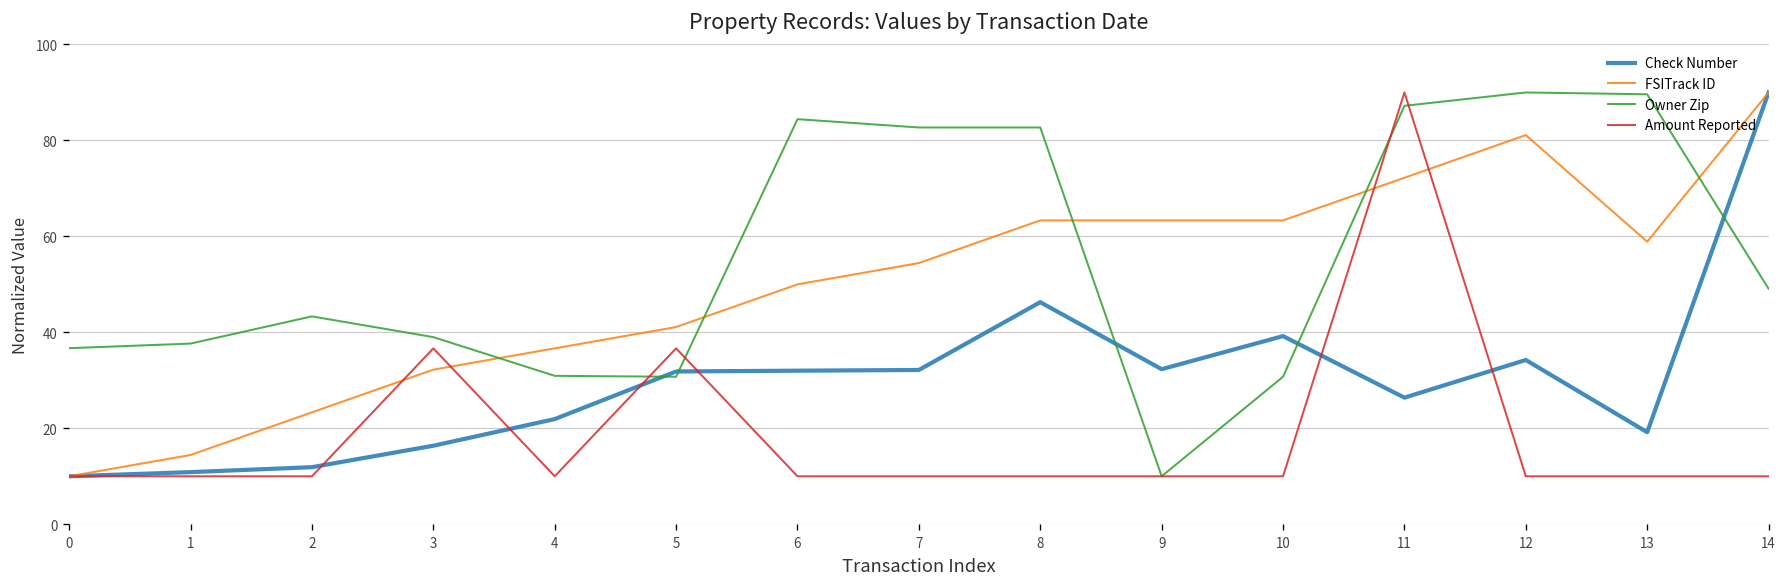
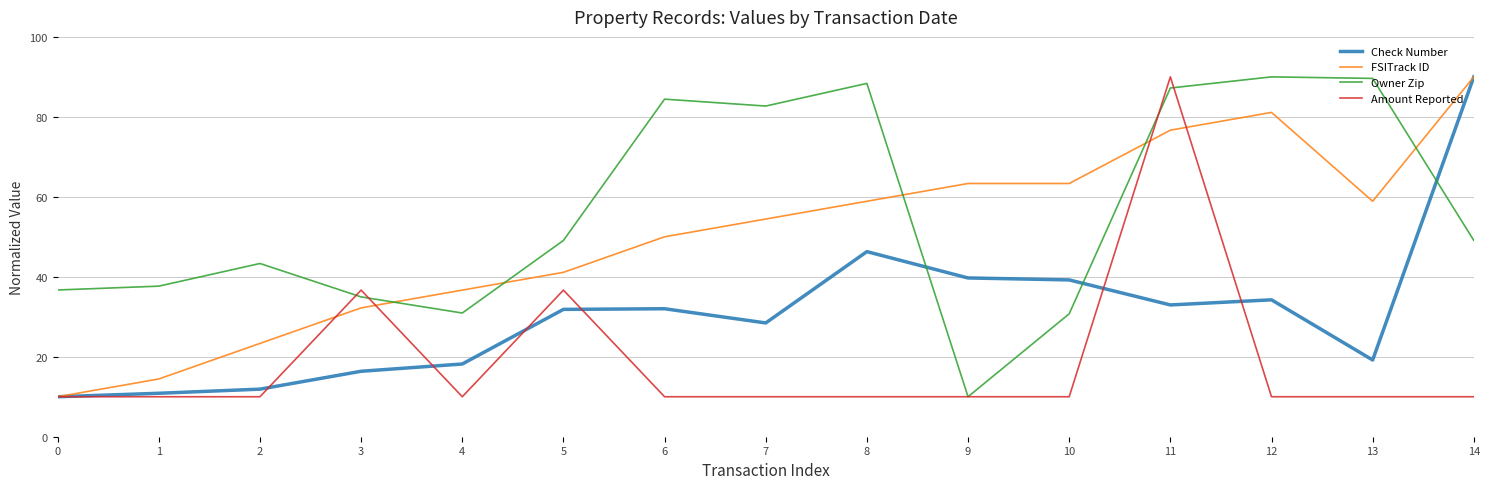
Owner Zip, 3: 39 -> 35
Check Number, 4: 22 -> 18
Owner Zip, 5: 31 -> 49
Check Number, 7: 32 -> 28
FSITrack ID, 8: 63 -> 59
Owner Zip, 8: 83 -> 88
Check Number, 9: 32 -> 40
Check Number, 11: 26 -> 33
FSITrack ID, 11: 72 -> 77
